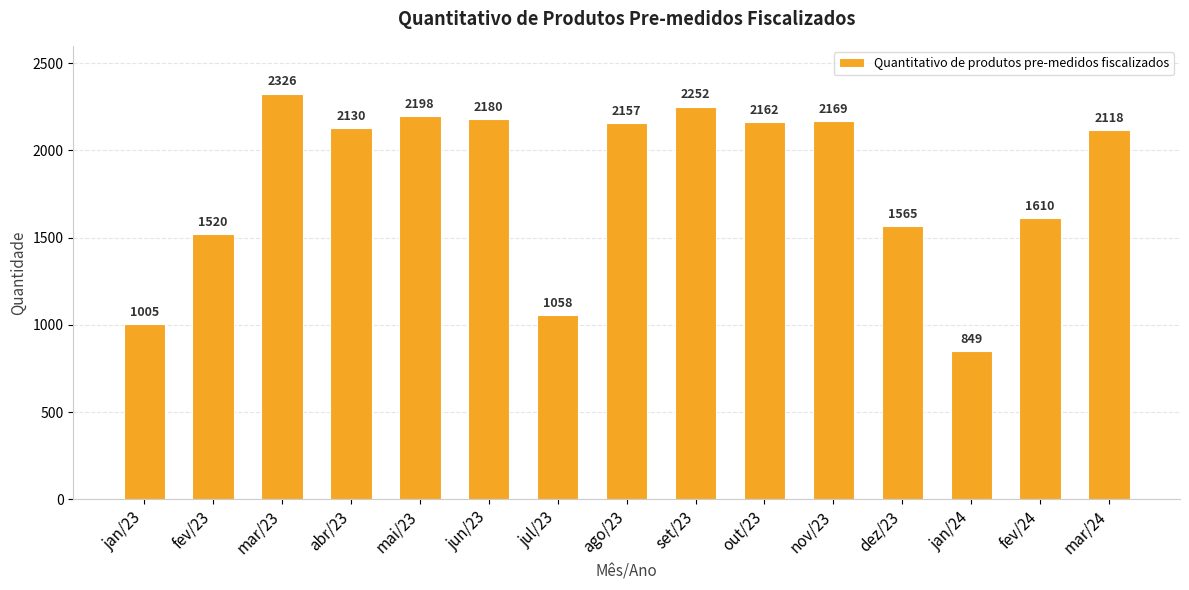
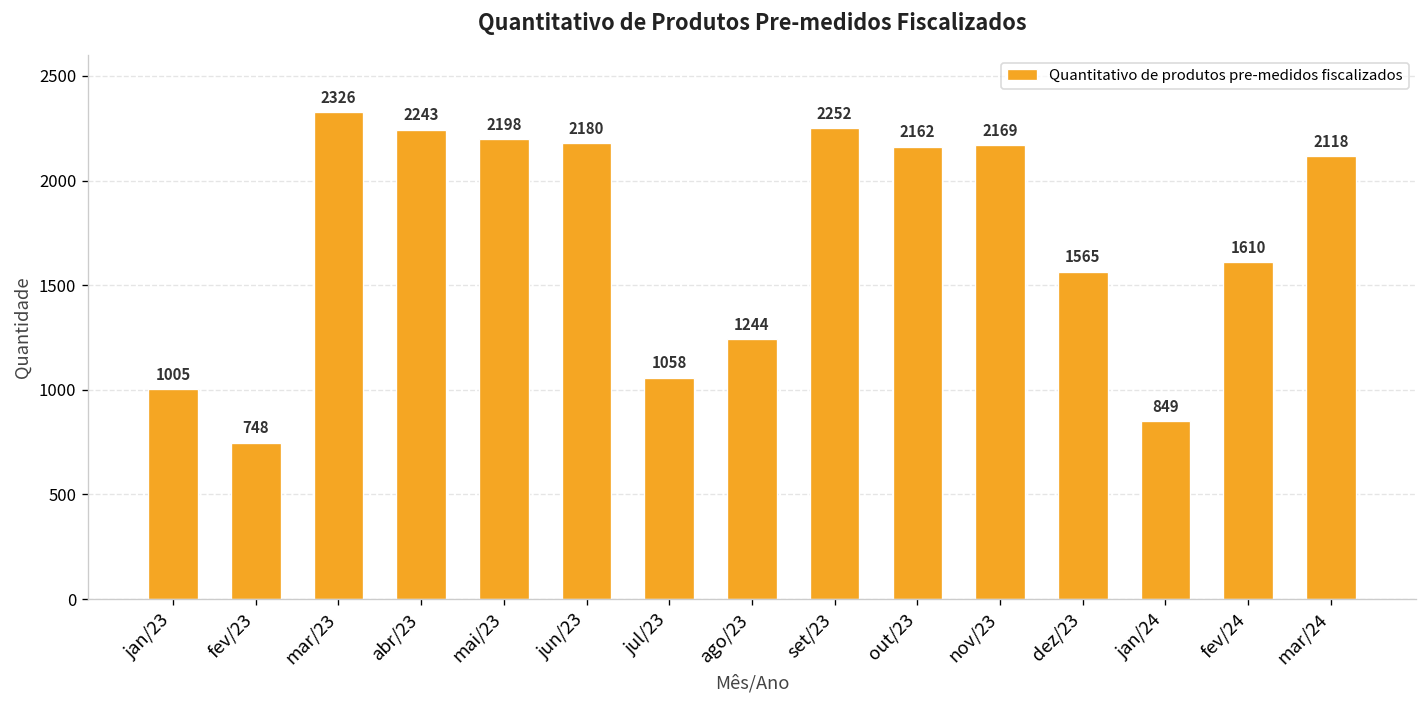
fev/23: 1520 -> 748
abr/23: 2130 -> 2243
ago/23: 2157 -> 1244
